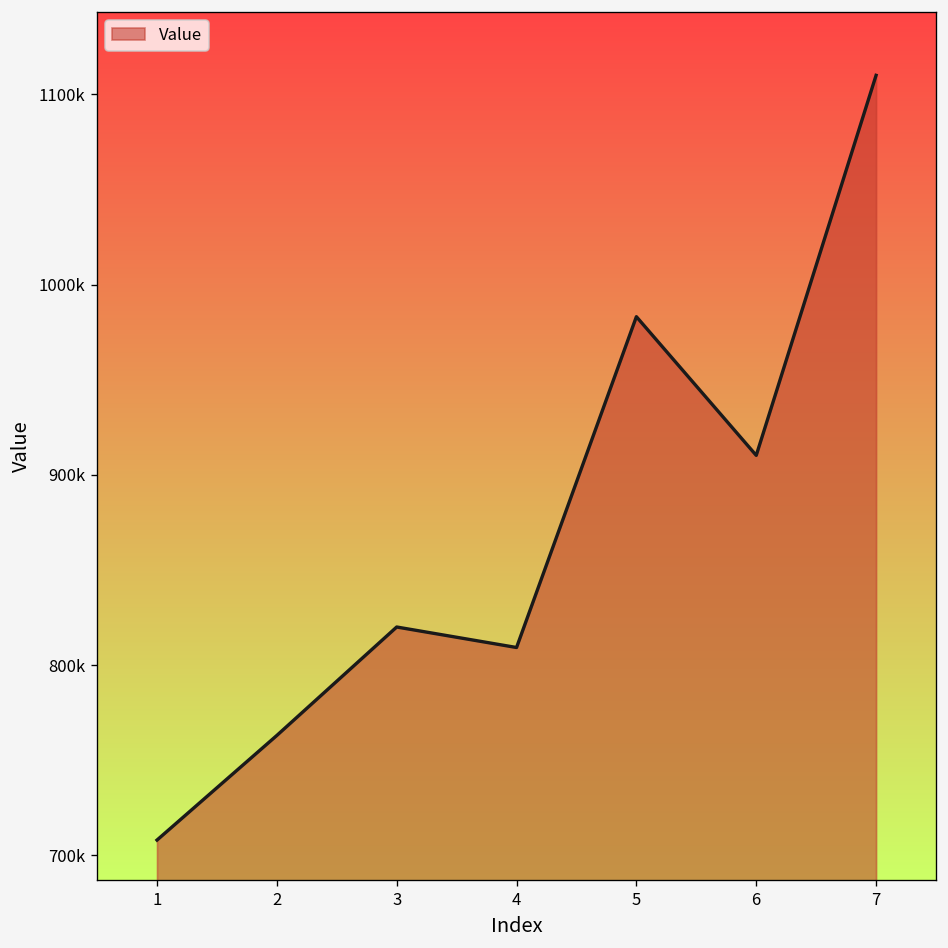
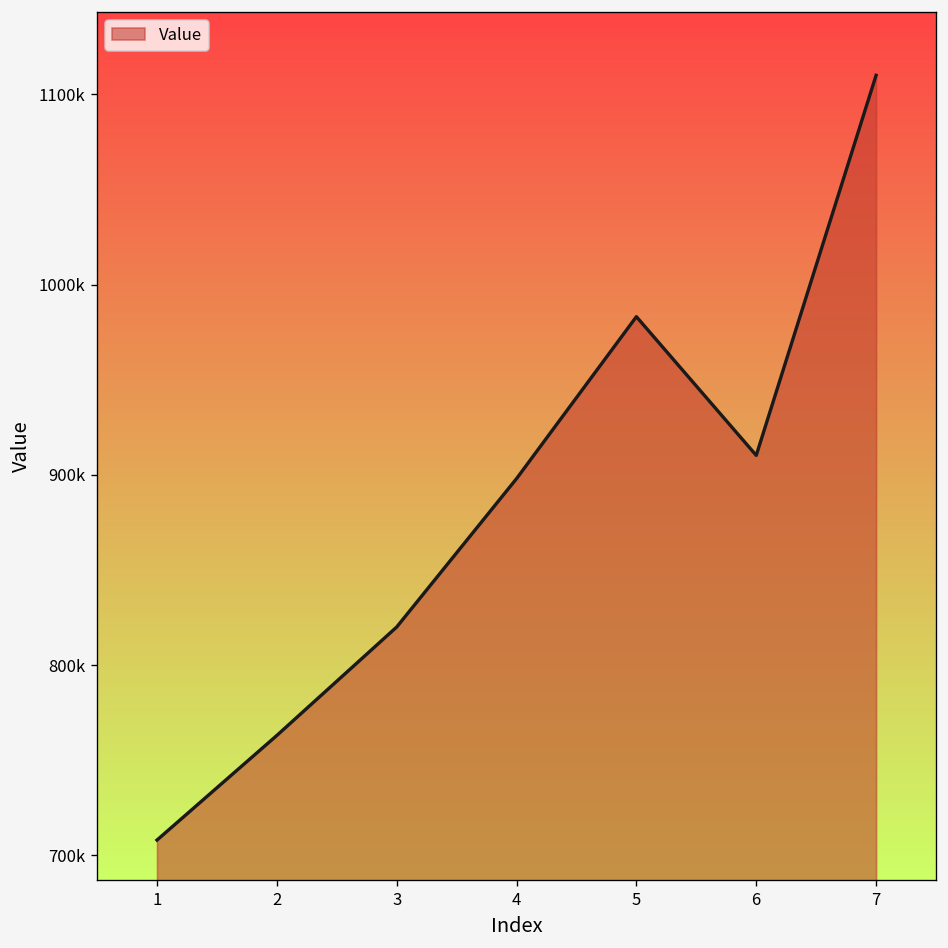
4: 809000 -> 898000
